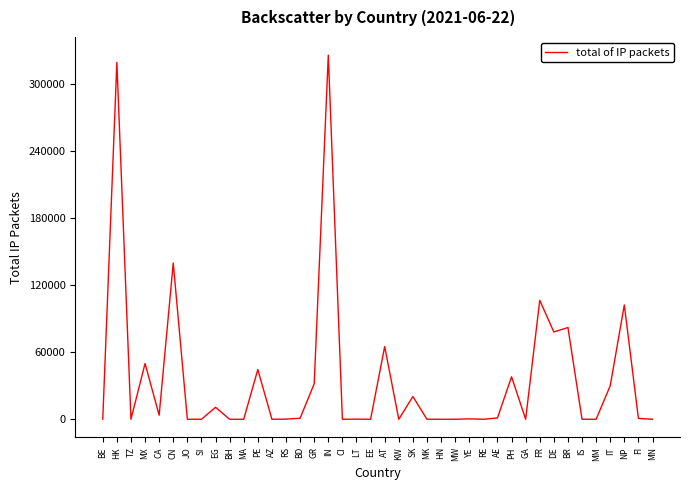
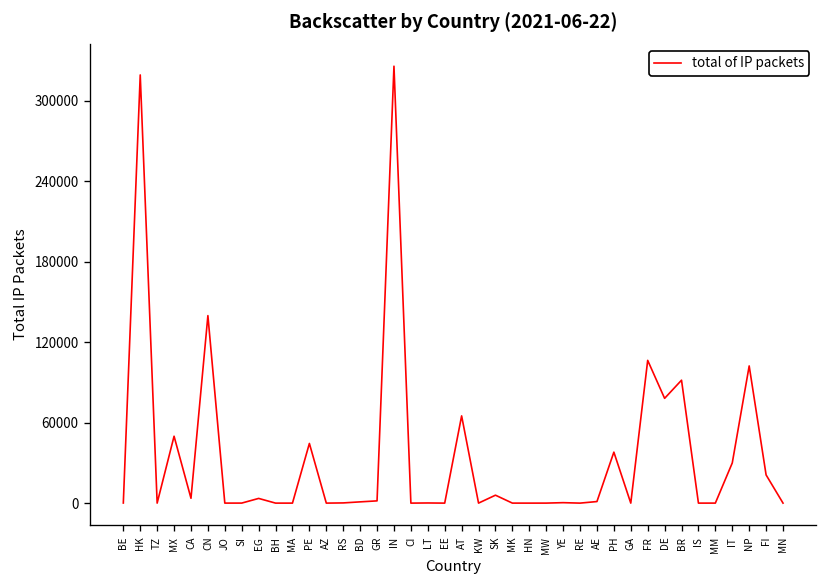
EG: 11000 -> 4000
GR: 32000 -> 2000
SK: 20000 -> 6000
BR: 82000 -> 92000
FI: 1000 -> 21000
